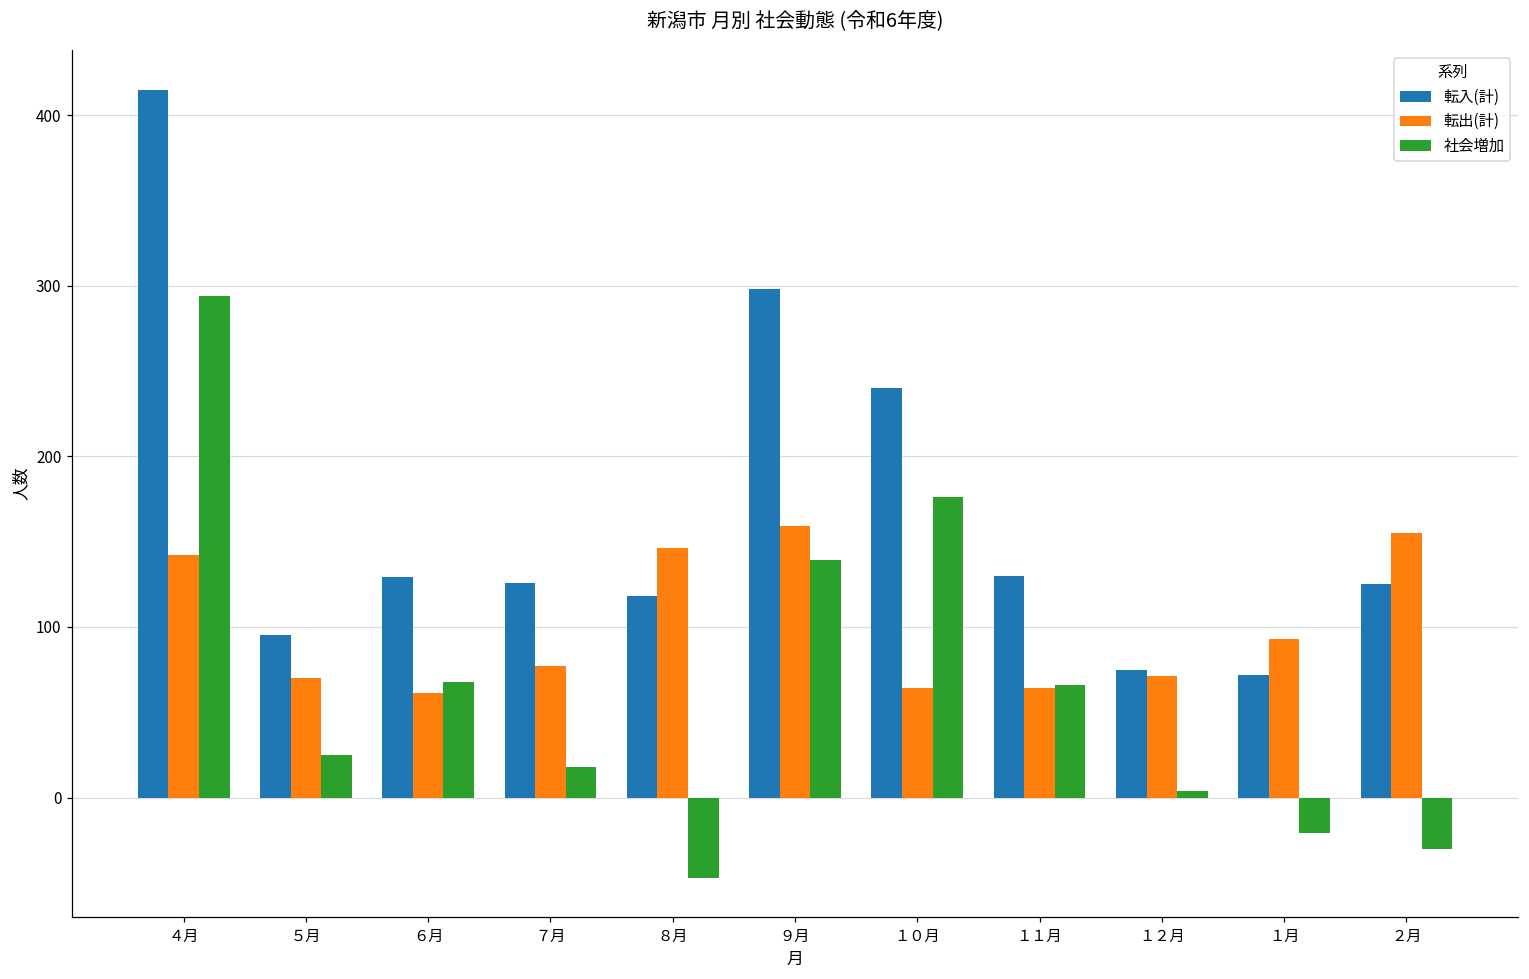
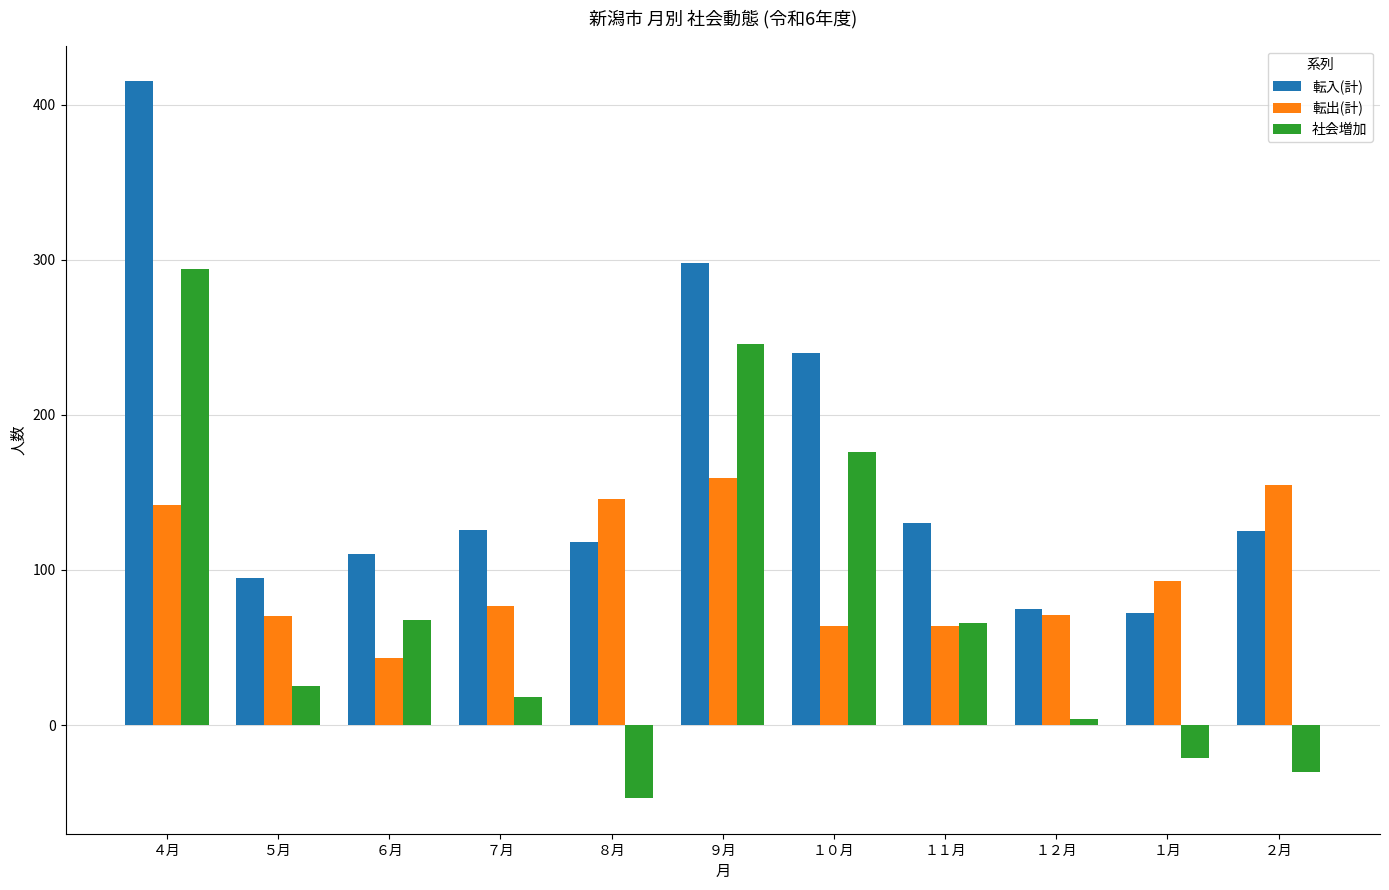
転入(計), ６月: 129 -> 110
転出(計), ６月: 61 -> 43
社会増加, ９月: 139 -> 246
